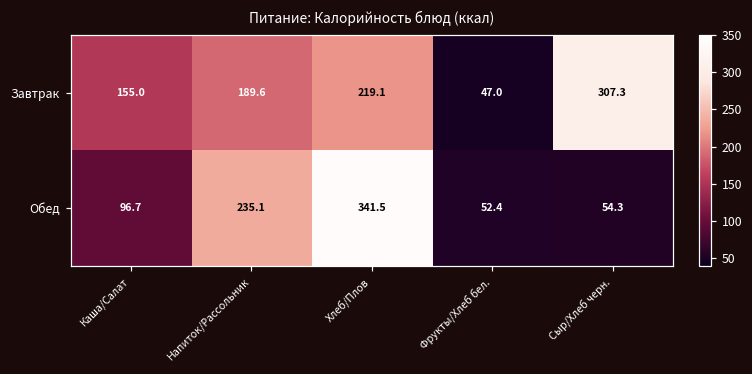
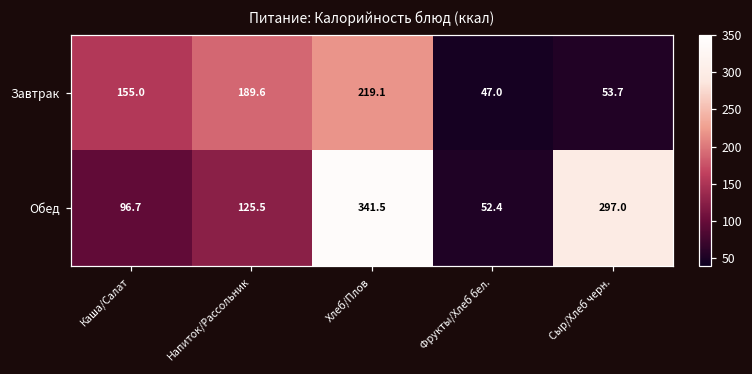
Завтрак, Сыр/Хлеб черн.: 307.3 -> 53.7
Обед, Напиток/Рассольник: 235.1 -> 125.5
Обед, Сыр/Хлеб черн.: 54.3 -> 297.0
